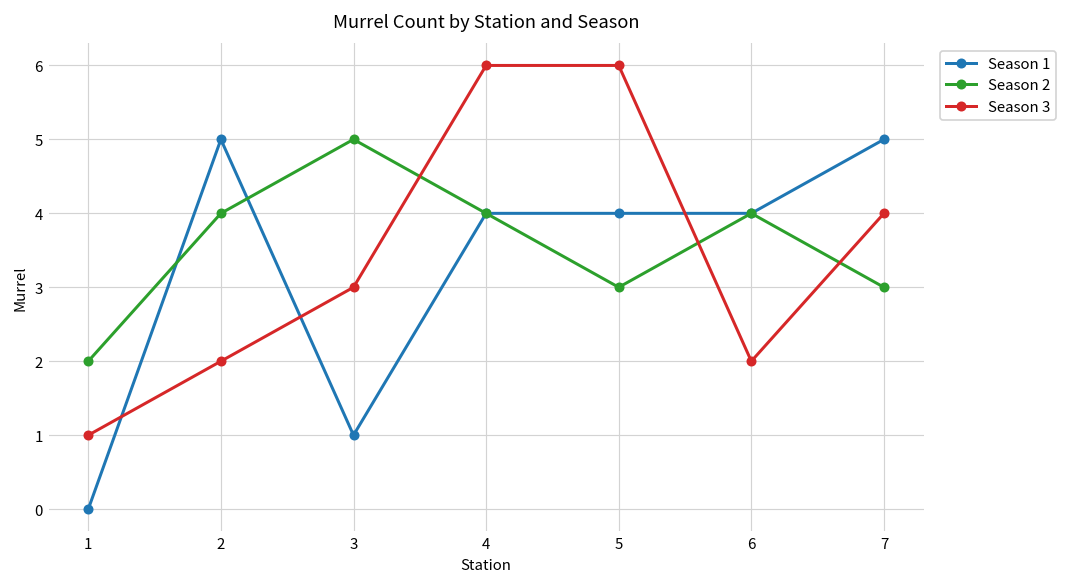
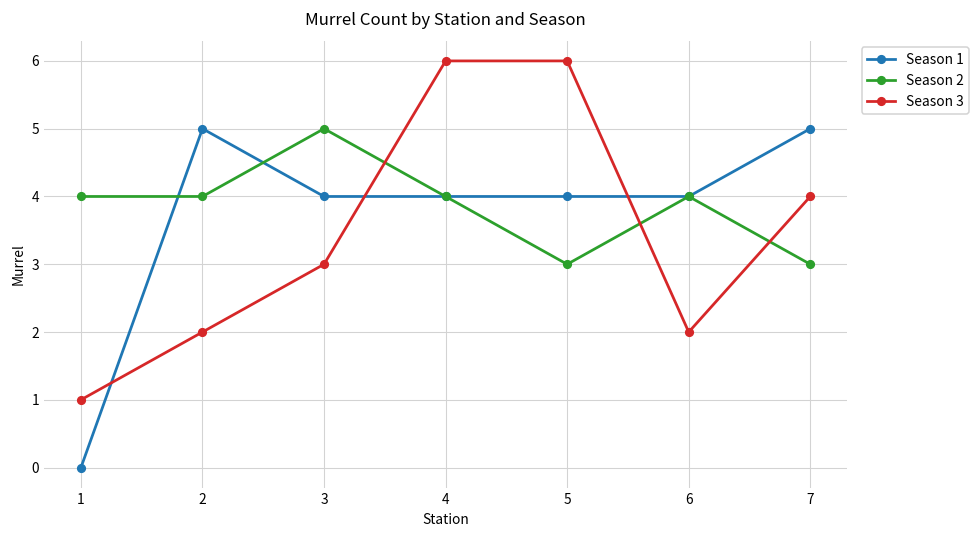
Season 2, 1: 2 -> 4
Season 1, 3: 1 -> 4
